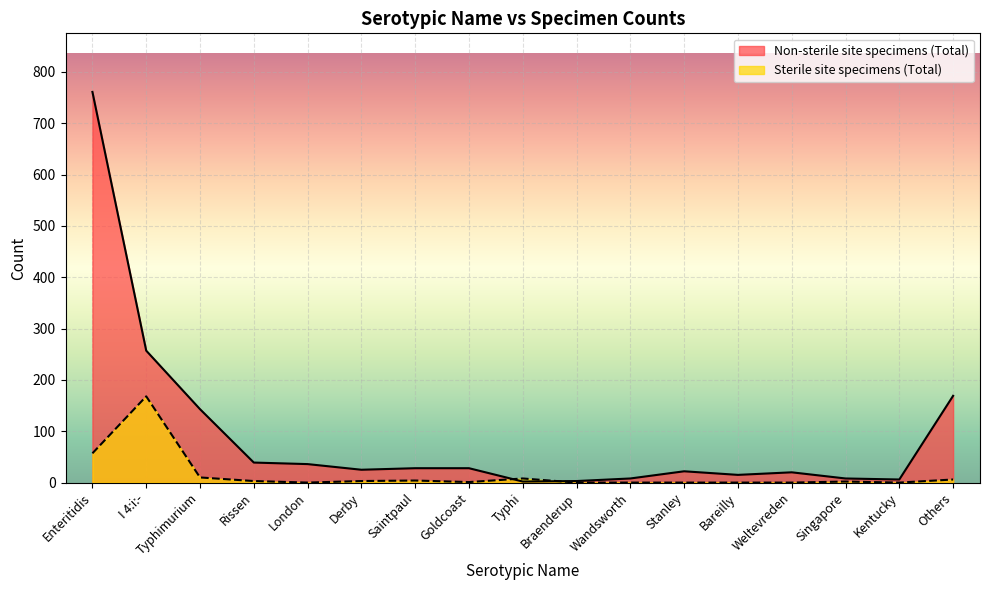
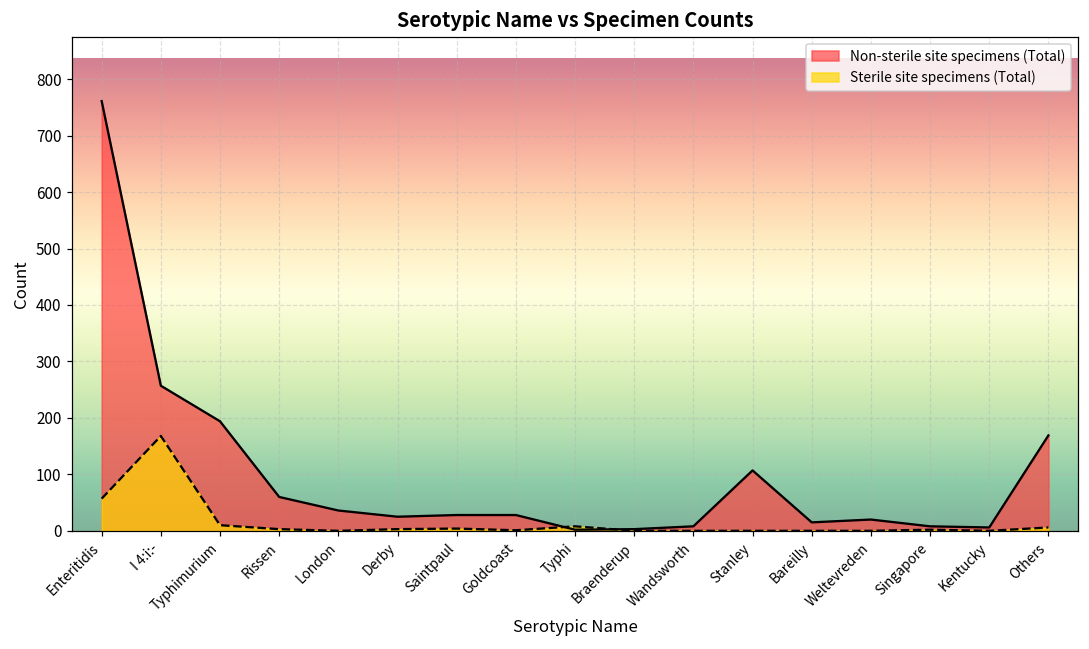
Non-sterile site specimens (Total), Typhimurium: 140 -> 190
Non-sterile site specimens (Total), Rissen: 40 -> 60
Non-sterile site specimens (Total), Stanley: 20 -> 110
